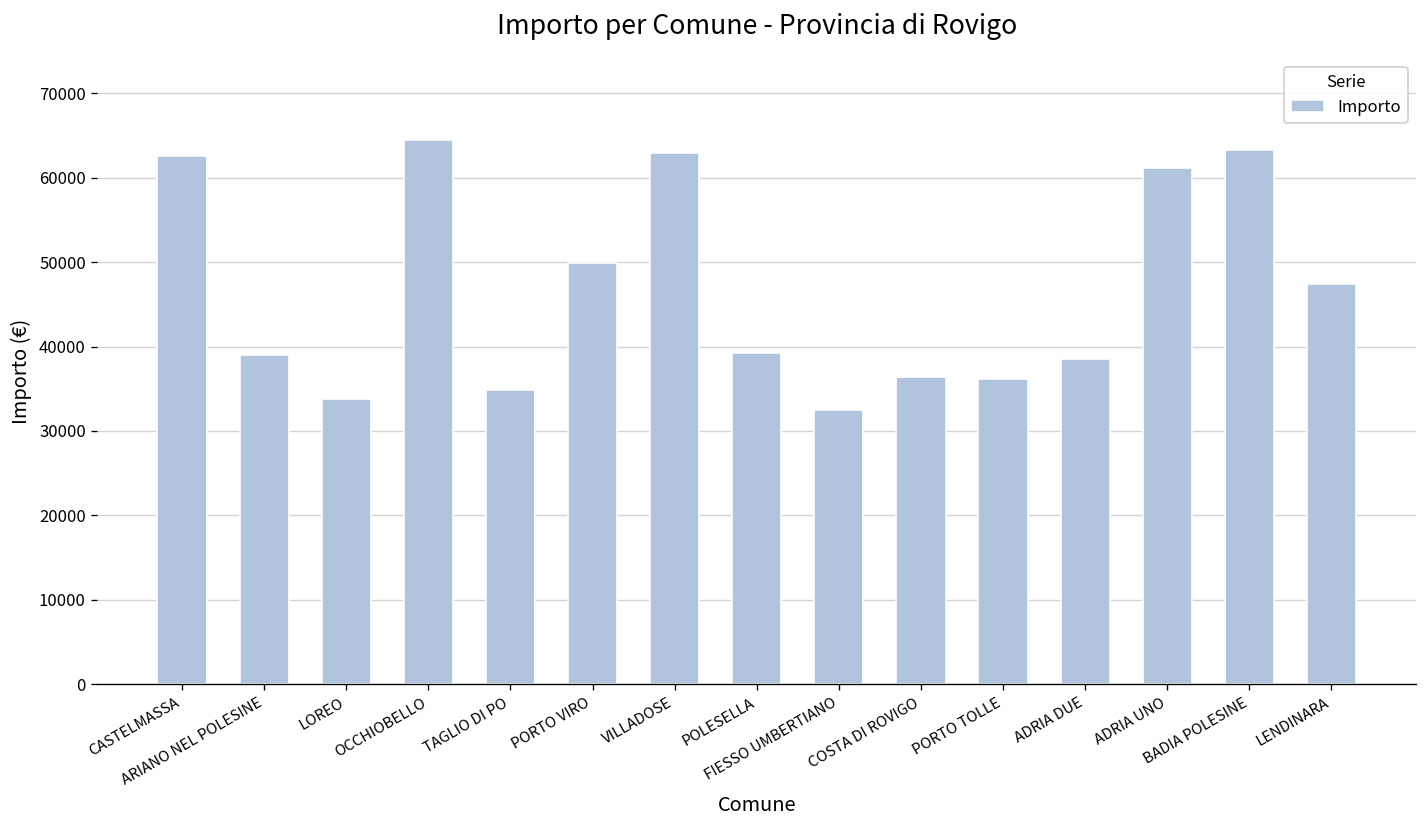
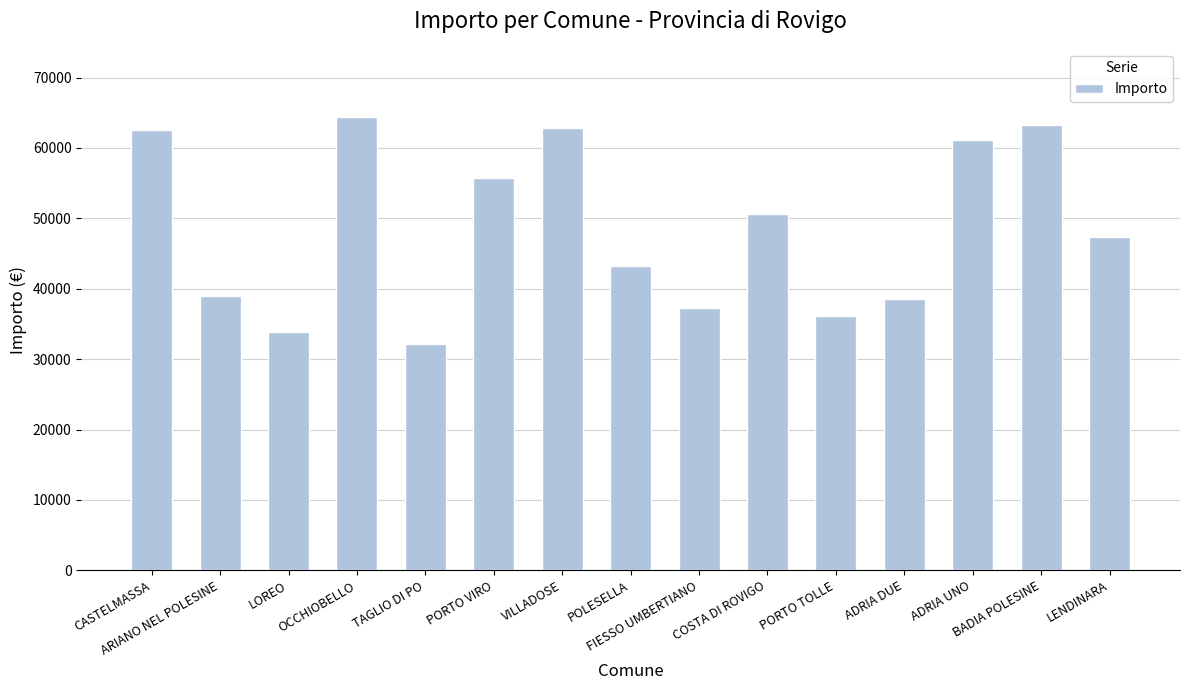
TAGLIO DI PO: 35000 -> 32000
PORTO VIRO: 50000 -> 56000
POLESELLA: 39000 -> 43000
FIESSO UMBERTIANO: 32000 -> 37000
COSTA DI ROVIGO: 36000 -> 51000
